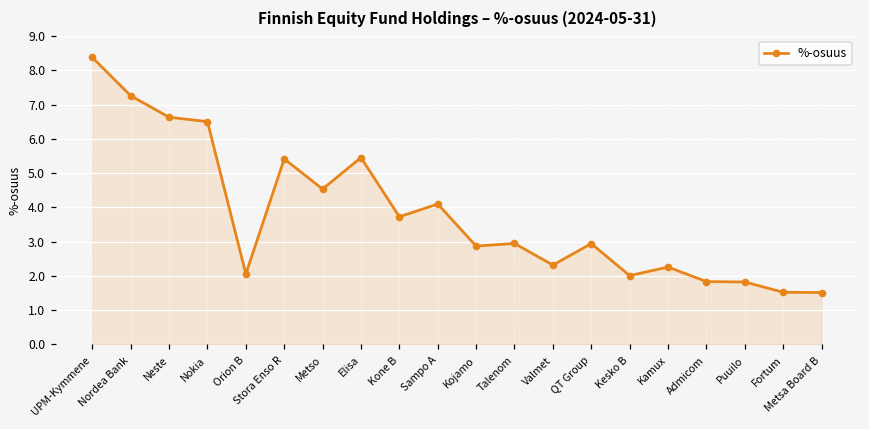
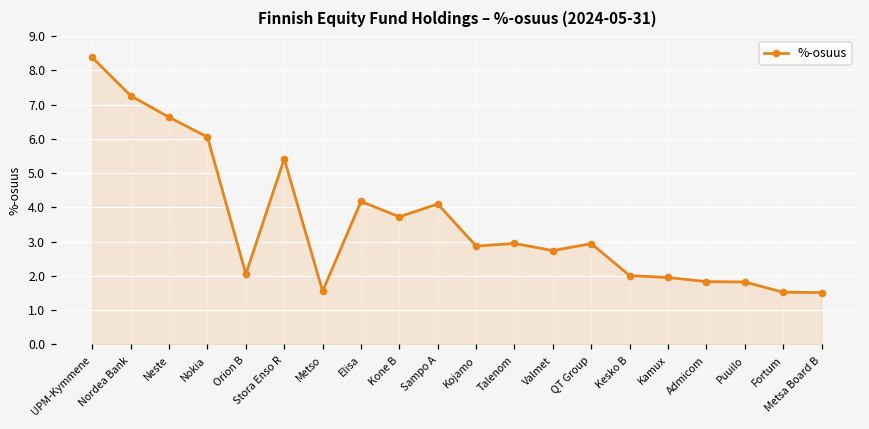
Nokia: 6.5 -> 6.1
Metso: 4.5 -> 1.6
Elisa: 5.5 -> 4.2
Valmet: 2.3 -> 2.7
Kamux: 2.3 -> 2.0
